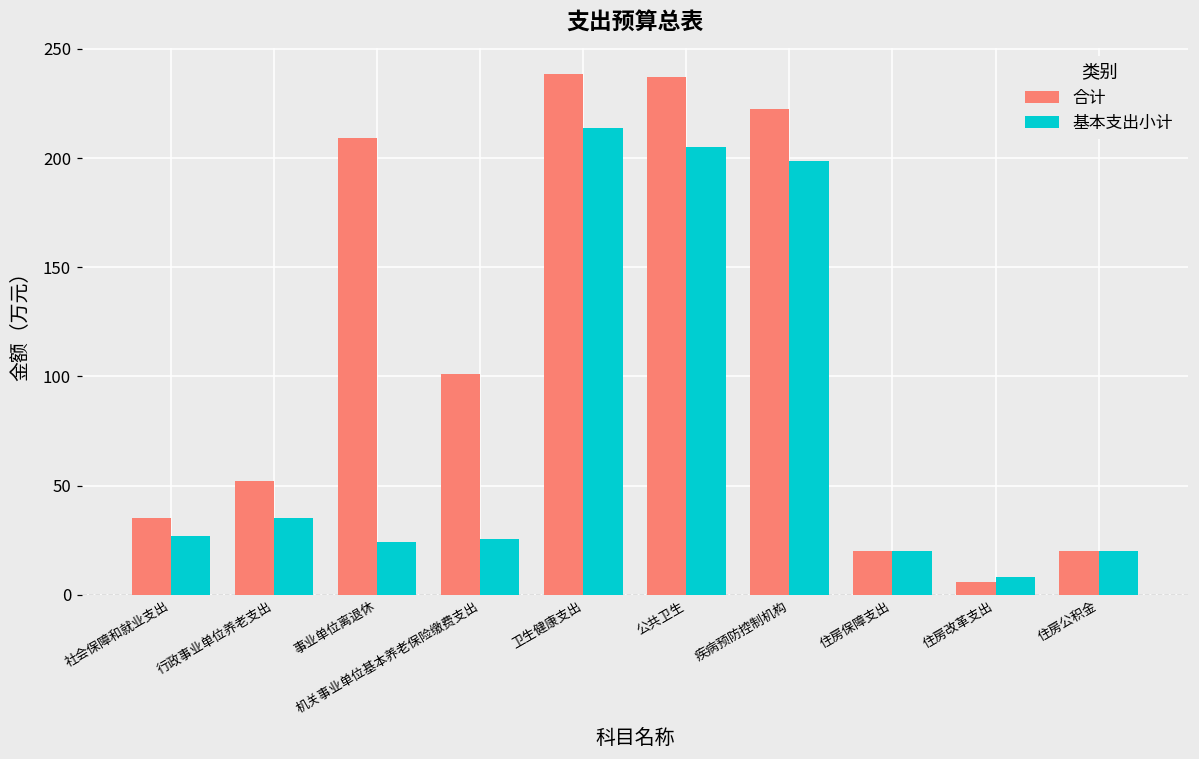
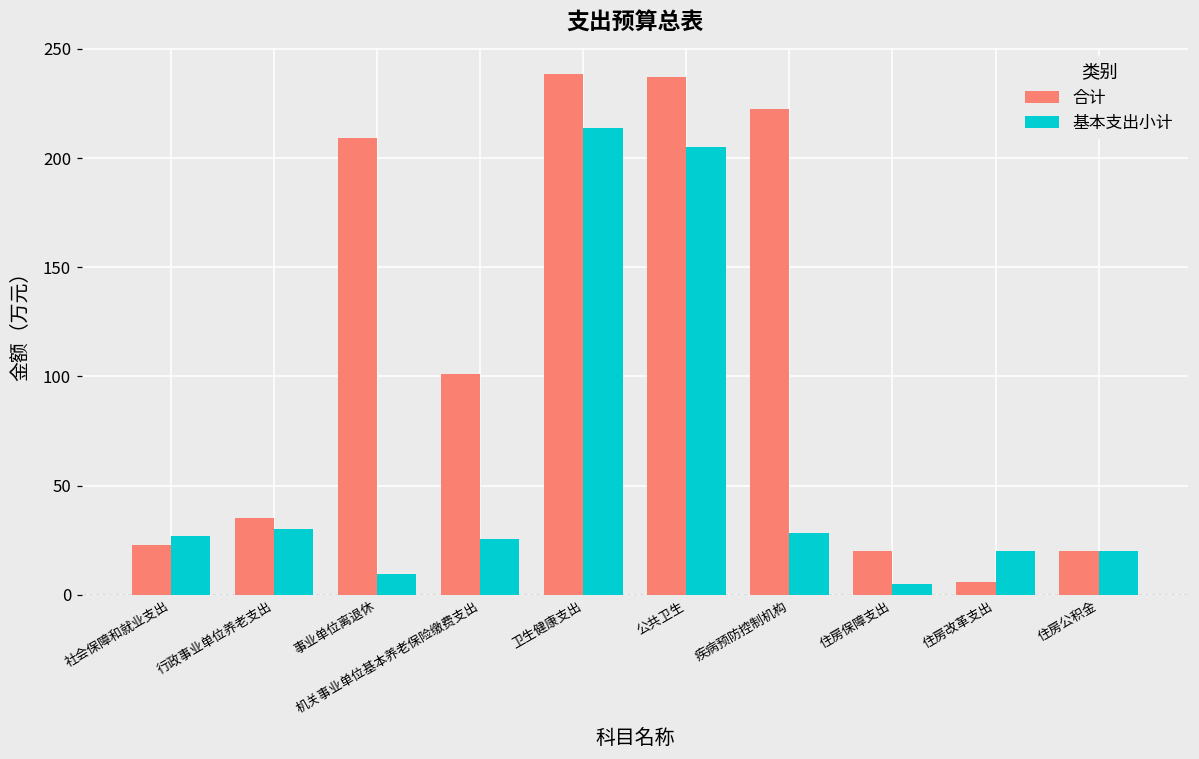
合计, 社会保障和就业支出: 35 -> 23
合计, 行政事业单位养老支出: 52 -> 35
基本支出小计, 行政事业单位养老支出: 35 -> 30
基本支出小计, 事业单位离退休: 24 -> 10
基本支出小计, 疾病预防控制机构: 199 -> 28
基本支出小计, 住房保障支出: 20 -> 5
基本支出小计, 住房改革支出: 8 -> 20
